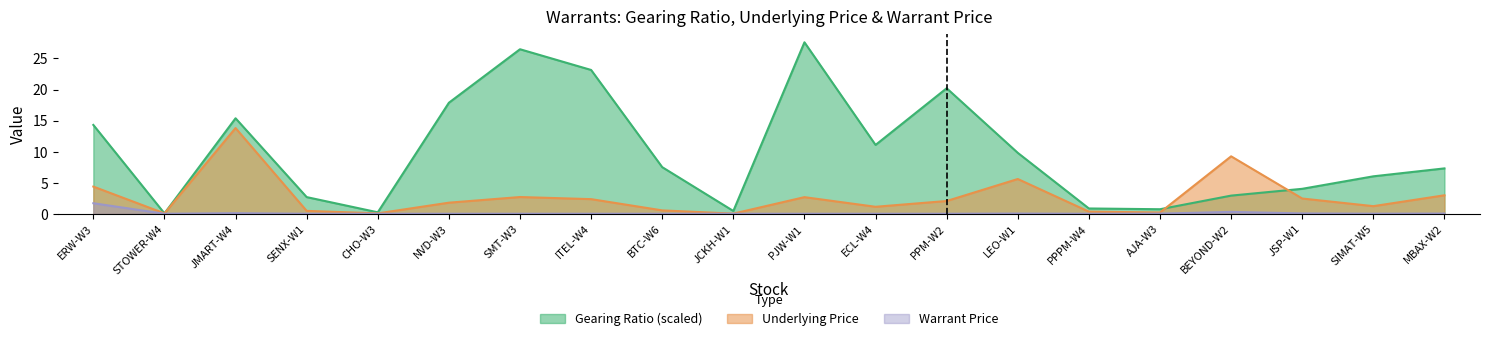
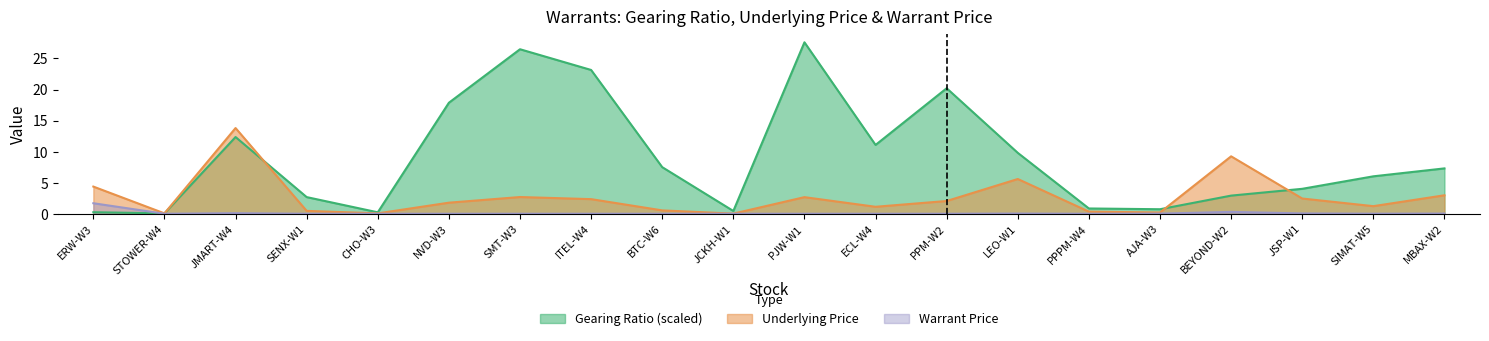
Gearing Ratio (scaled), ERW-W3: 14 -> 0
Gearing Ratio (scaled), JMART-W4: 15 -> 12
